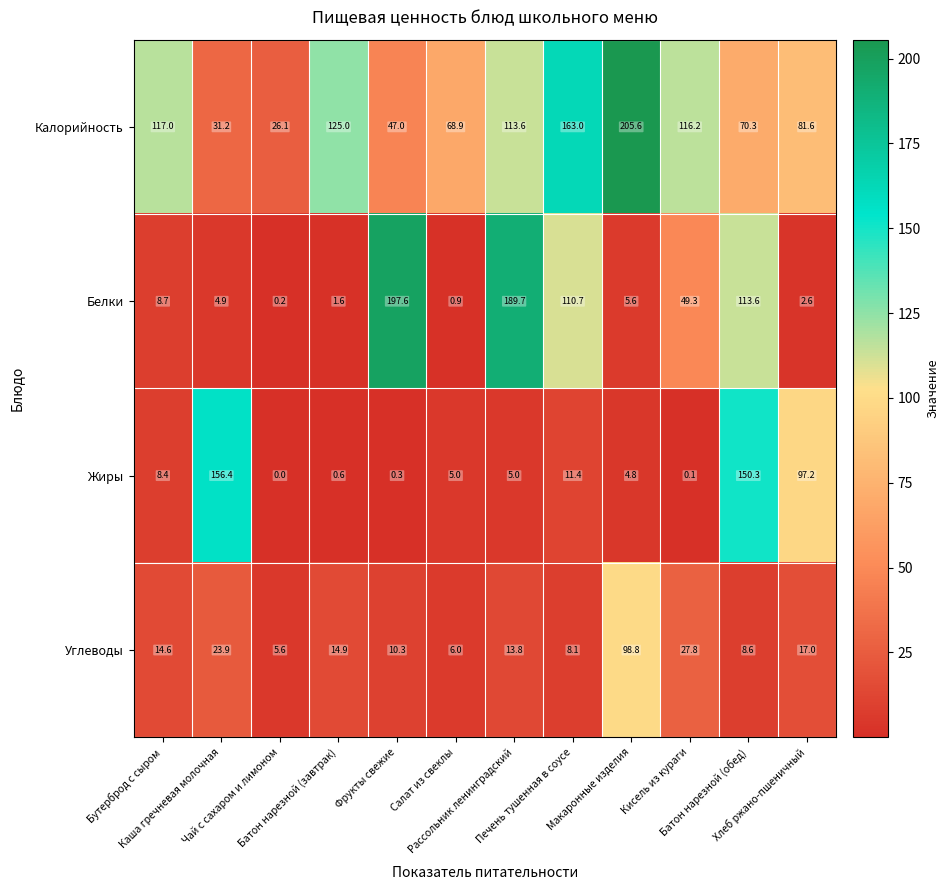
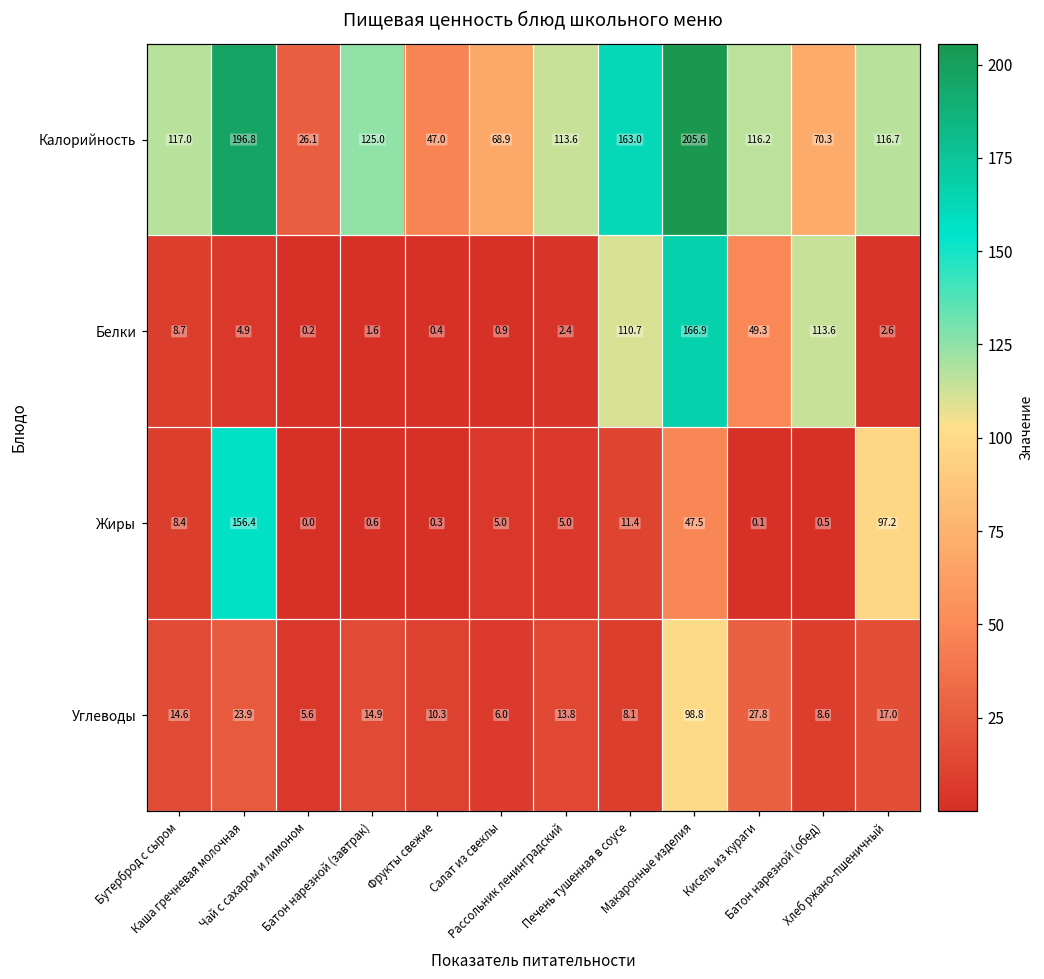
Калорийность, Каша гречневая молочная: 31.2 -> 196.8
Калорийность, Хлеб ржано-пшеничный: 81.6 -> 116.7
Белки, Фрукты свежие: 197.6 -> 0.4
Белки, Рассольник ленинградский: 189.7 -> 2.4
Белки, Макаронные изделия: 5.6 -> 166.9
Жиры, Макаронные изделия: 4.8 -> 47.5
Жиры, Батон нарезной (обед): 150.3 -> 0.5
